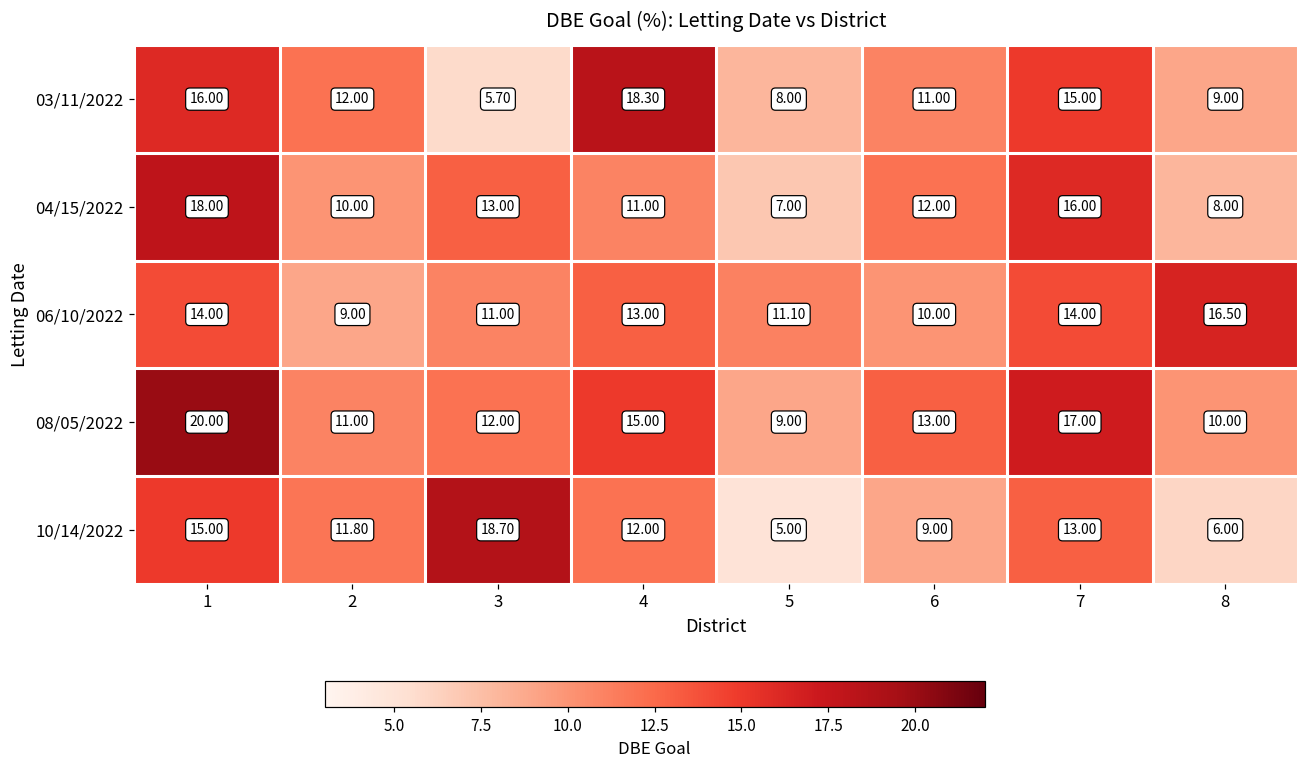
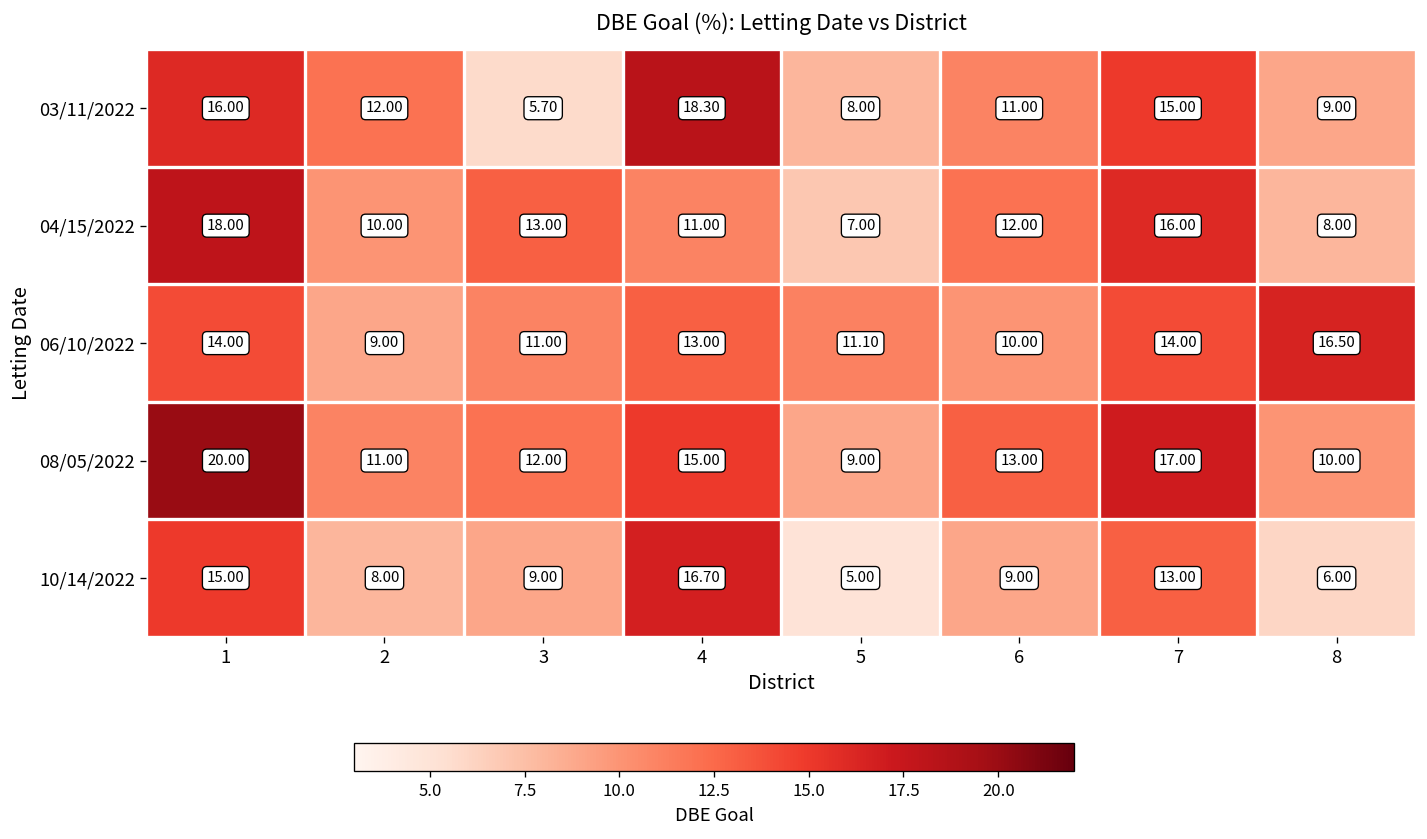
10/14/2022, 2: 11.80 -> 8.00
10/14/2022, 3: 18.70 -> 9.00
10/14/2022, 4: 12.00 -> 16.70
